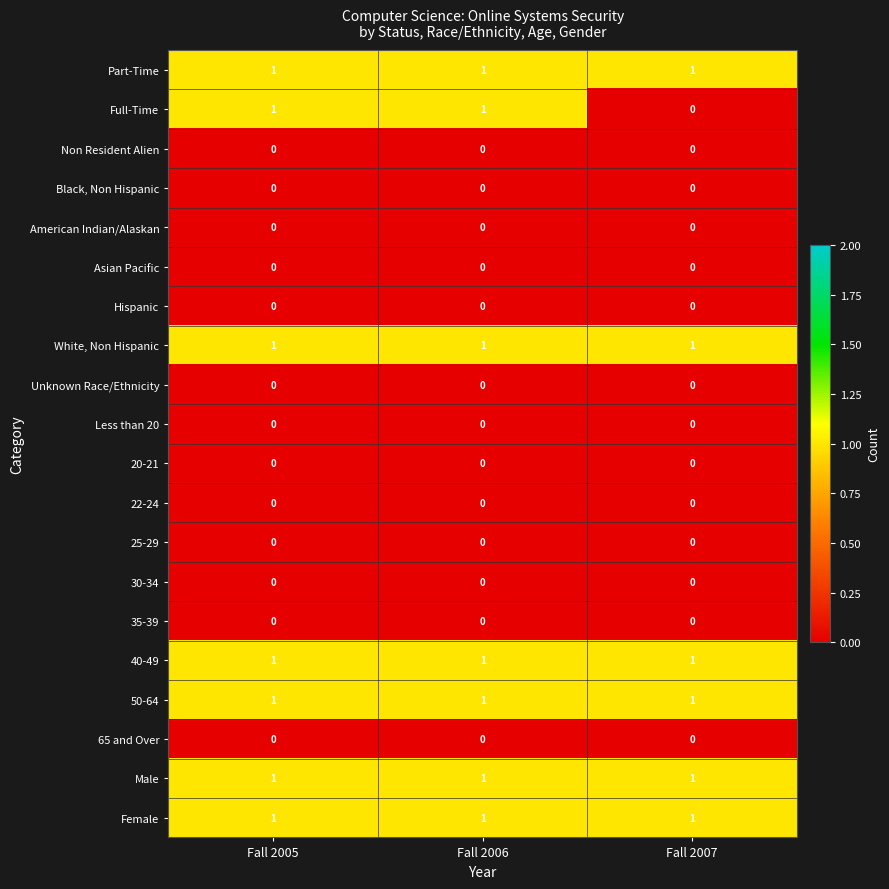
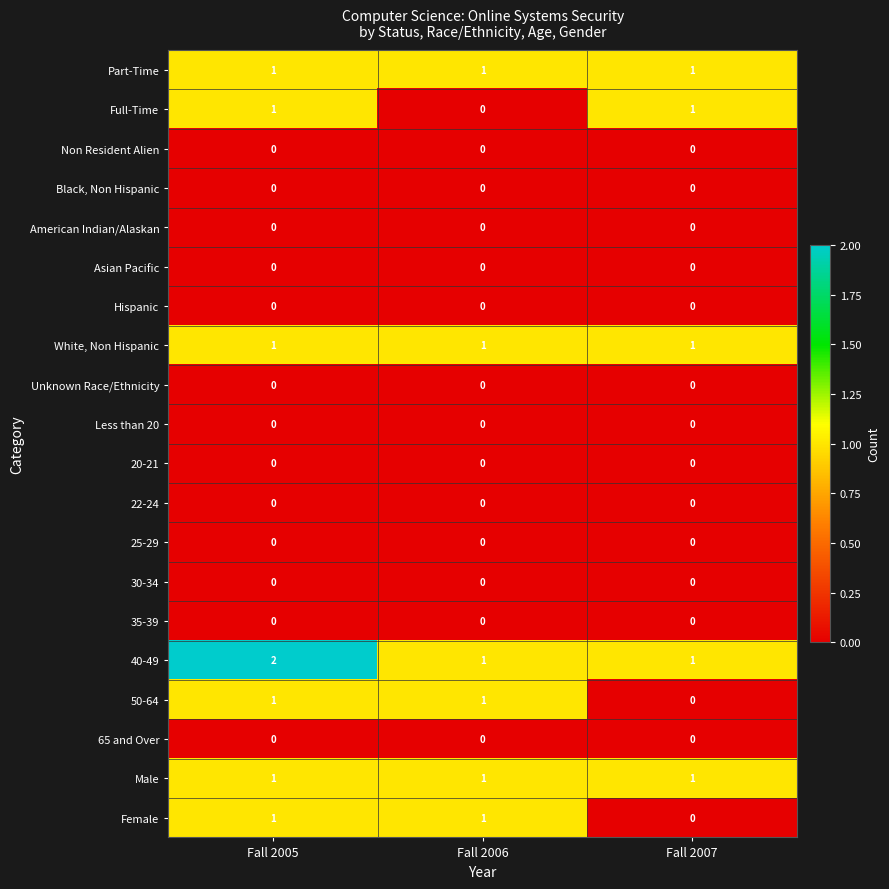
Full-Time, Fall 2006: 1 -> 0
Full-Time, Fall 2007: 0 -> 1
40-49, Fall 2005: 1 -> 2
50-64, Fall 2007: 1 -> 0
Female, Fall 2007: 1 -> 0
